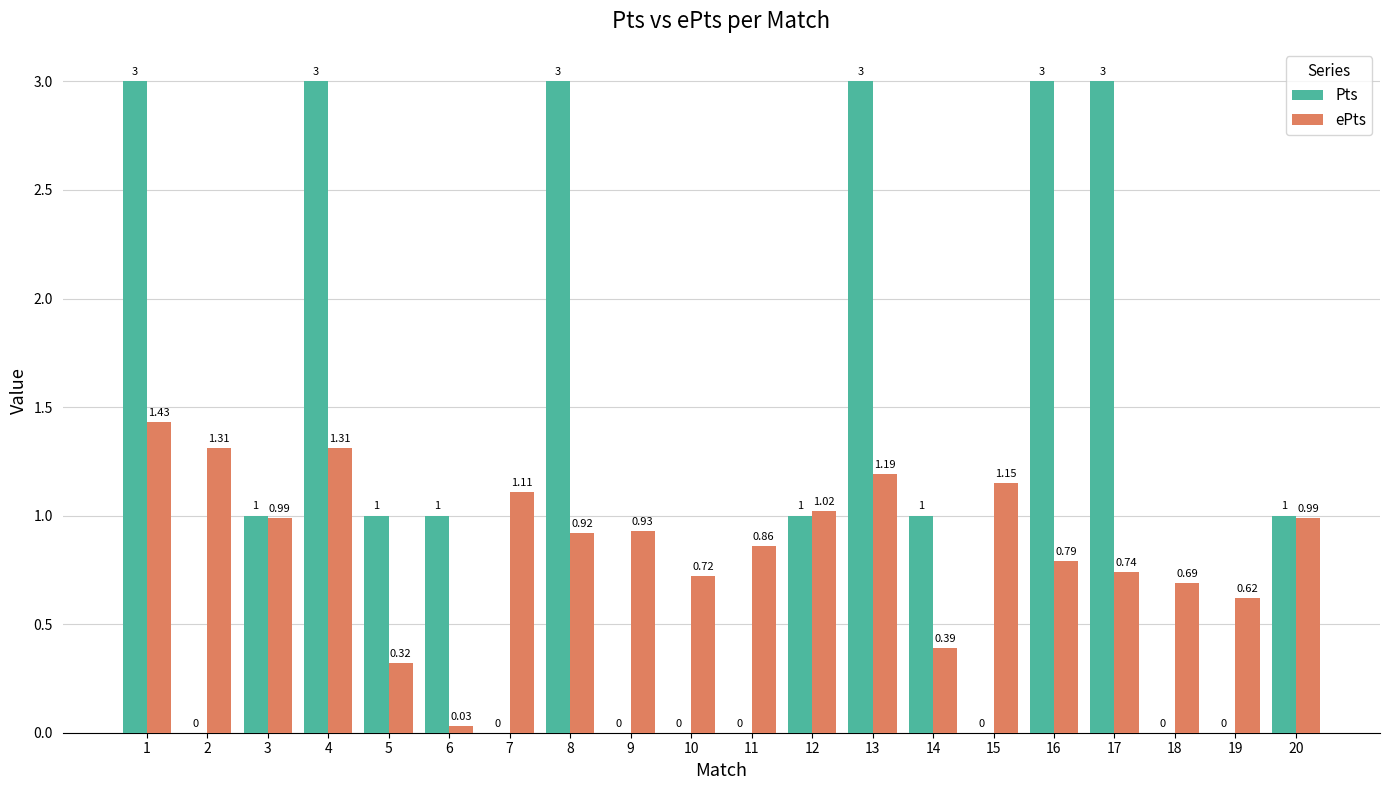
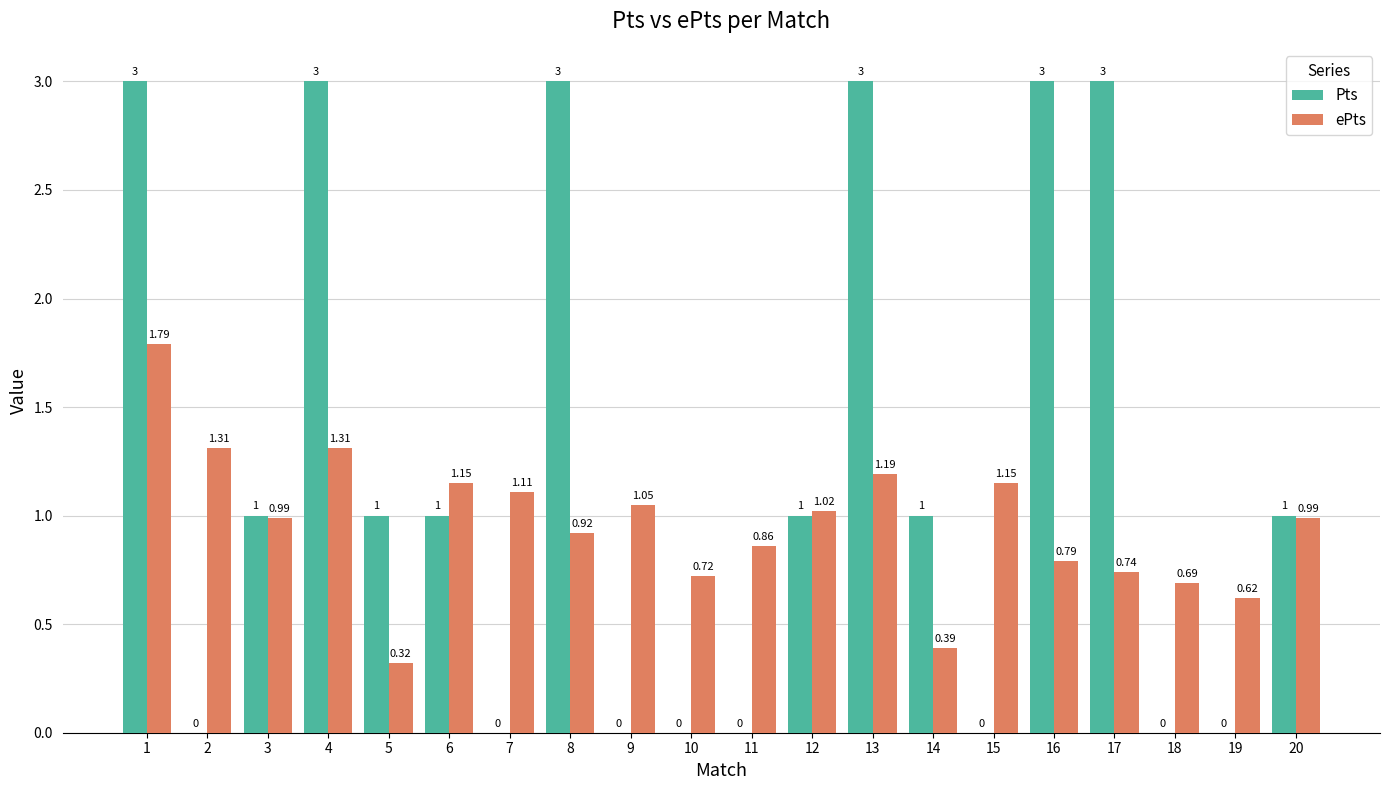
ePts, 1: 1.43 -> 1.79
ePts, 6: 0.03 -> 1.15
ePts, 9: 0.93 -> 1.05
